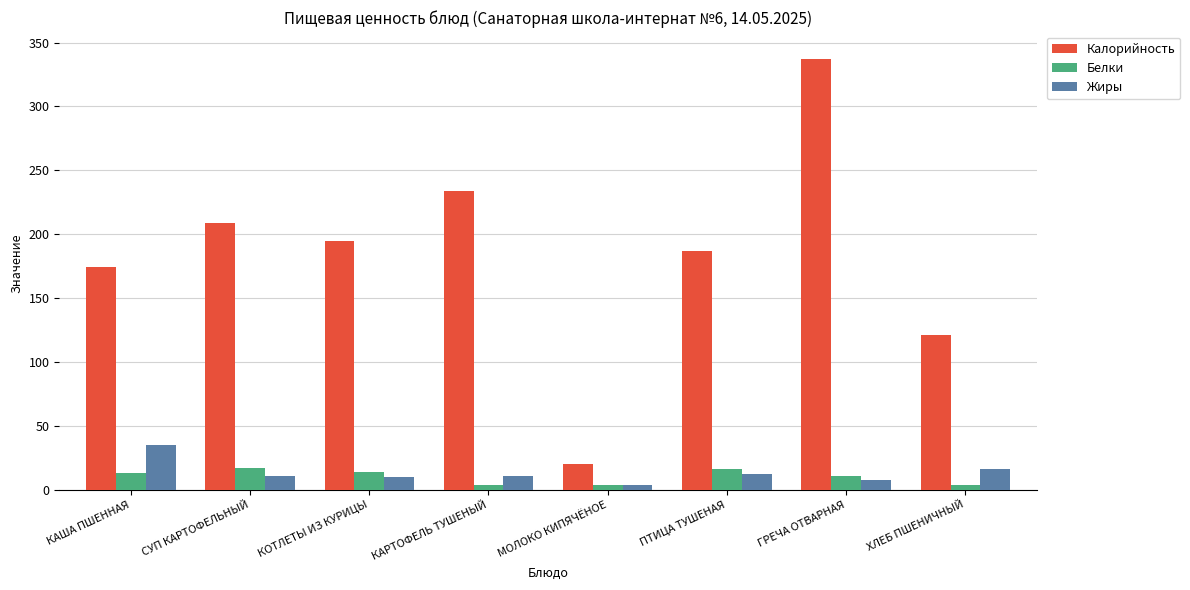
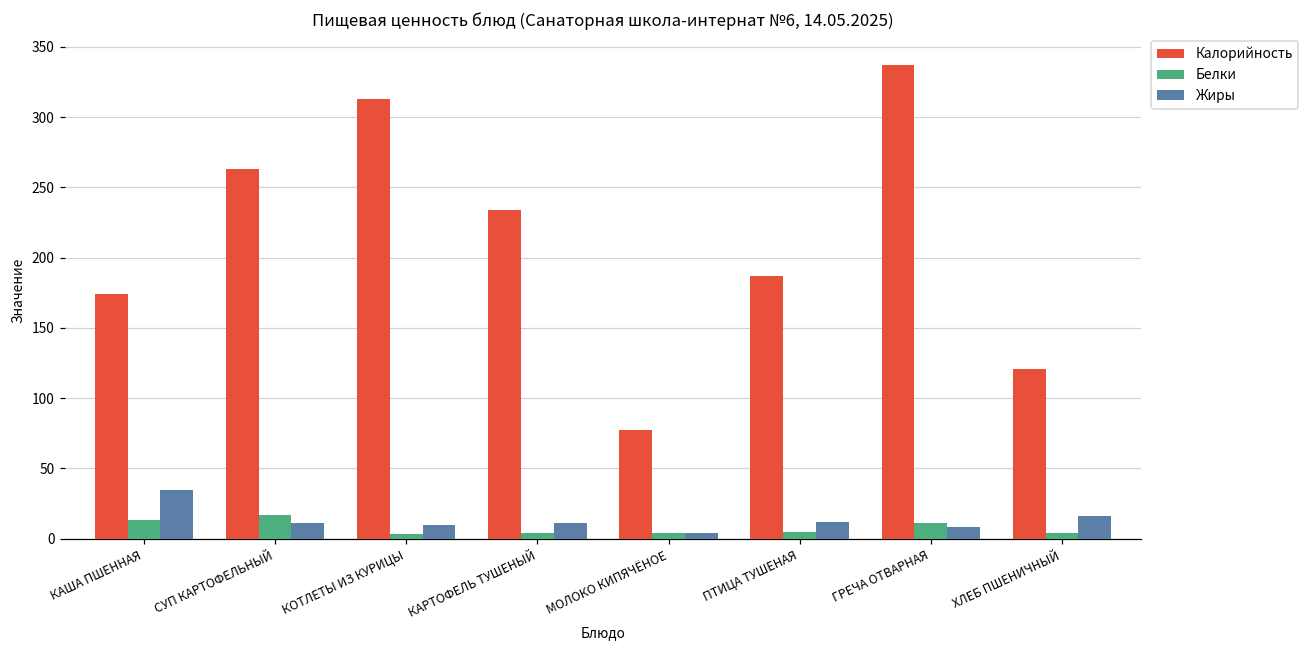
Калорийность, СУП КАРТОФЕЛЬНЫЙ: 209 -> 263
Калорийность, КОТЛЕТЫ ИЗ КУРИЦЫ: 195 -> 313
Белки, КОТЛЕТЫ ИЗ КУРИЦЫ: 14 -> 3
Калорийность, МОЛОКО КИПЯЧЁНОЕ: 20 -> 77
Белки, ПТИЦА ТУШЕНАЯ: 16 -> 5
